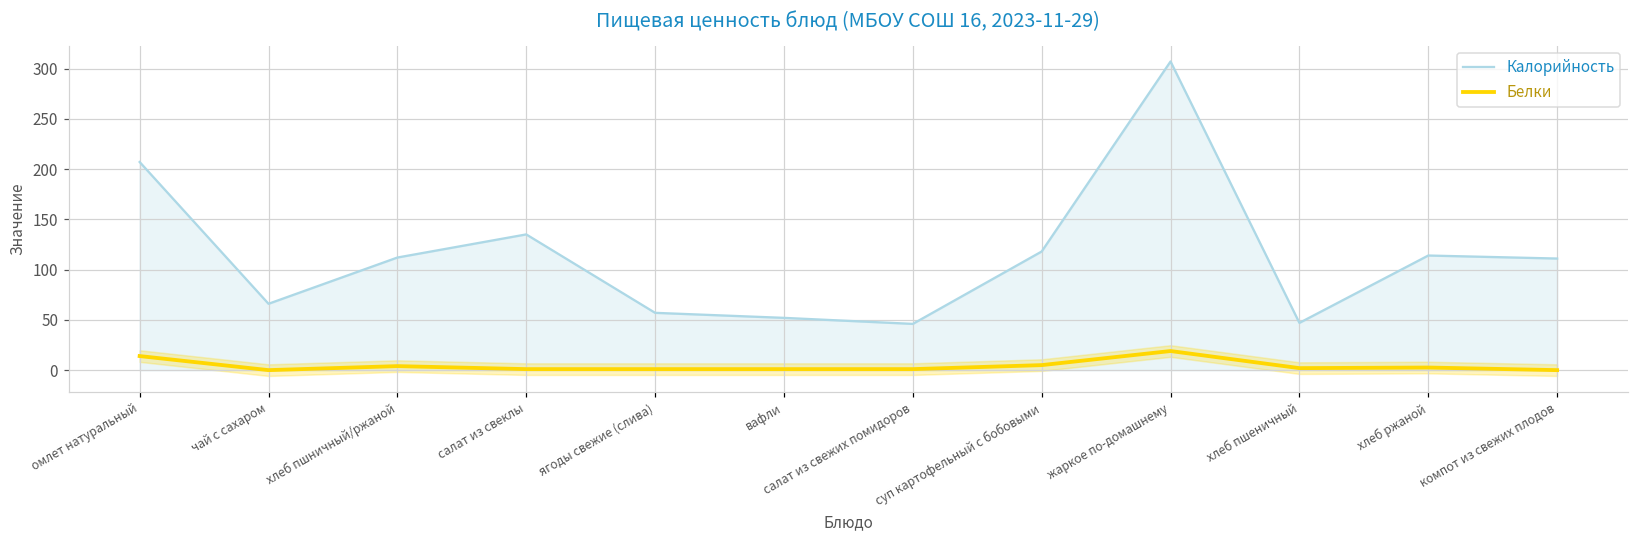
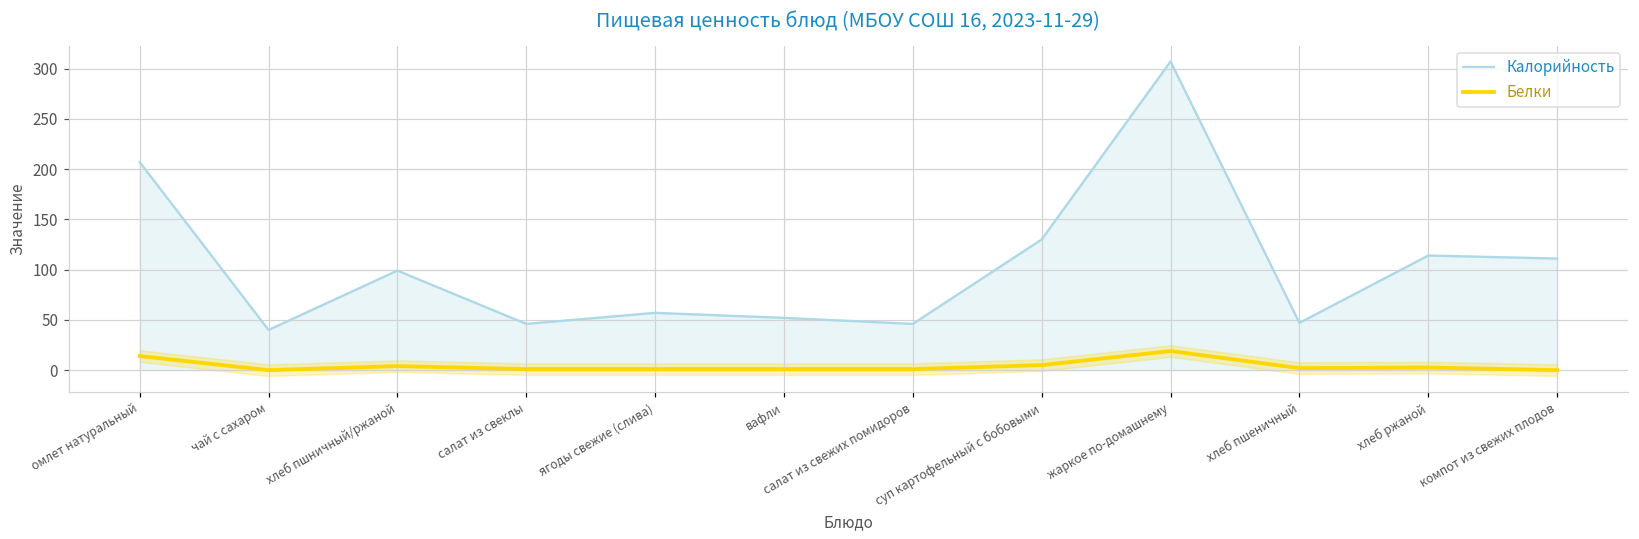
Калорийность, чай с сахаром: 70 -> 40
Калорийность, хлеб пшничный/ржаной: 110 -> 100
Калорийность, салат из свеклы: 140 -> 50
Калорийность, суп картофельный с бобовыми: 120 -> 130
